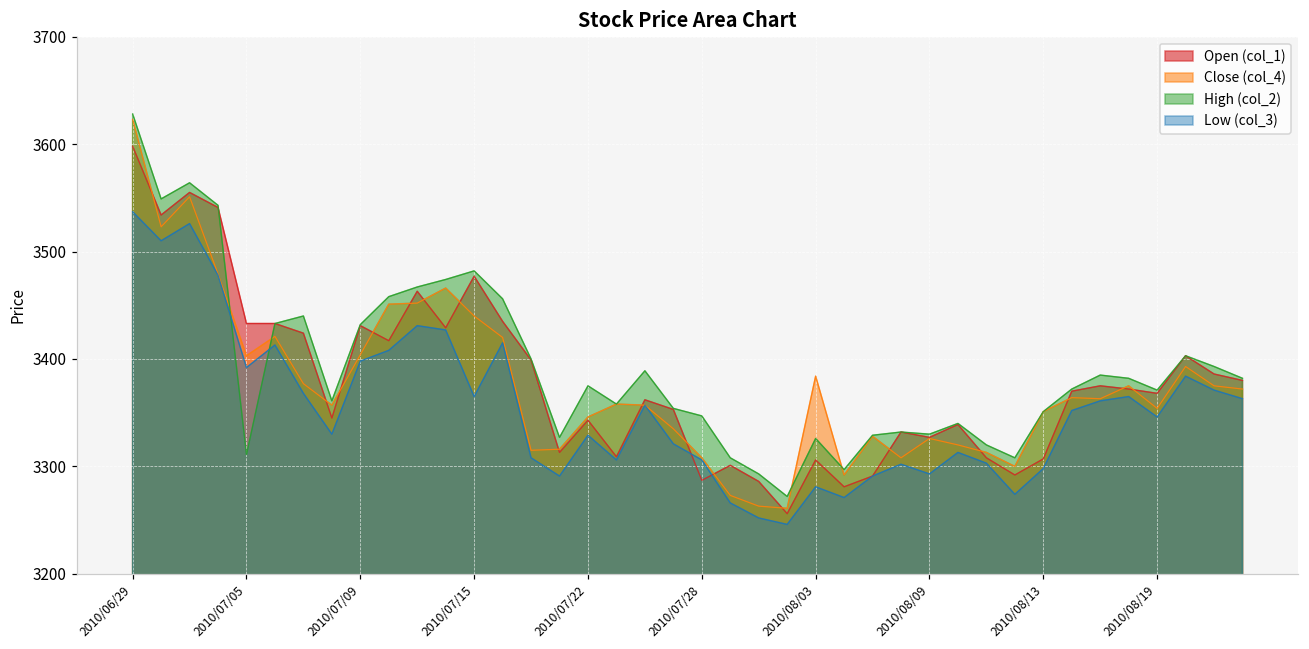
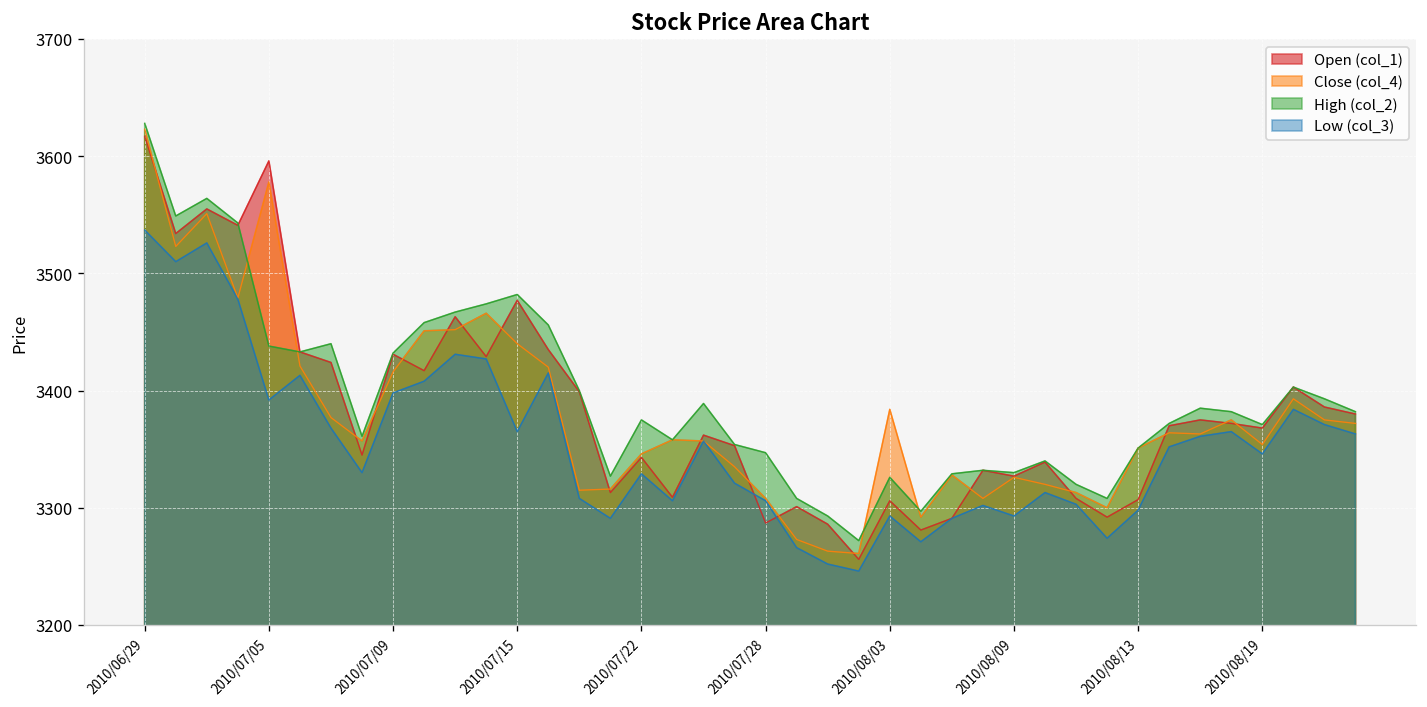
Open (col_1), 2010/06/29: 3600 -> 3620
Open (col_1), 2010/07/05: 3430 -> 3600
Close (col_4), 2010/07/05: 3400 -> 3580
High (col_2), 2010/07/05: 3310 -> 3440
Close (col_4), 2010/07/09: 3400 -> 3420
Low (col_3), 2010/08/03: 3280 -> 3290
